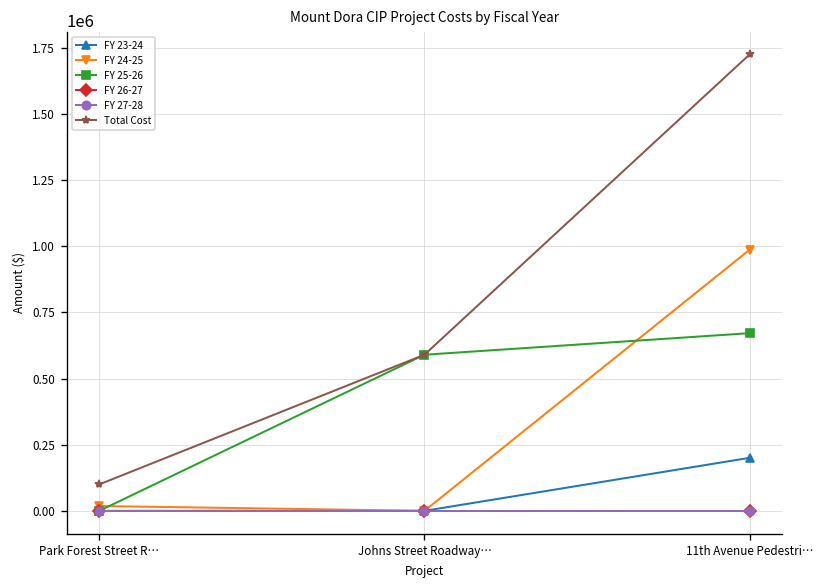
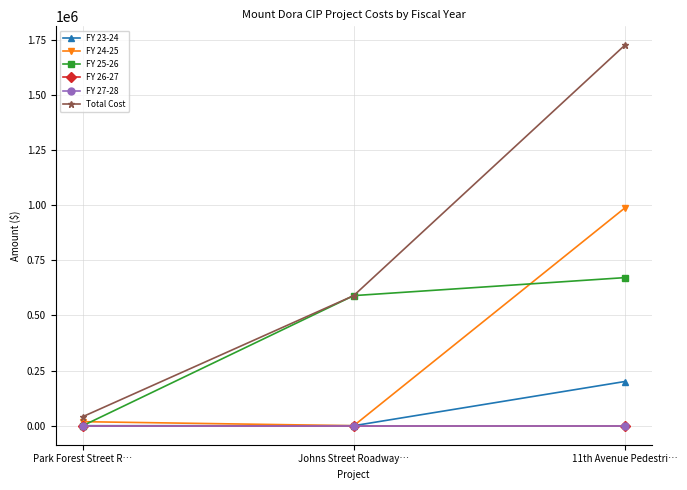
Total Cost, Park Forest Street R…: 100000 -> 40000
